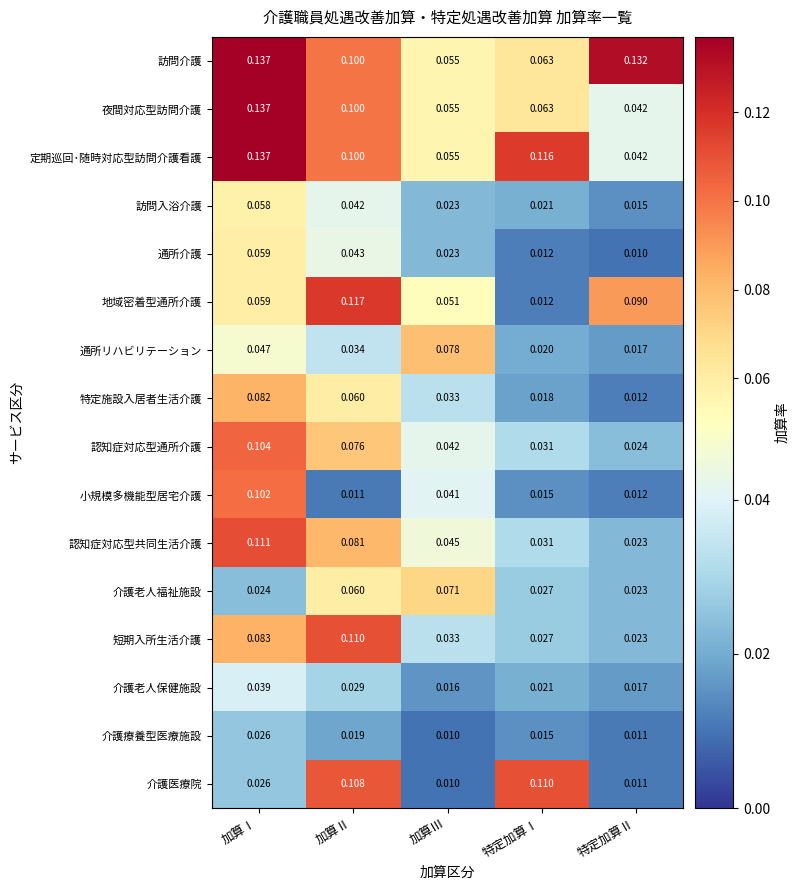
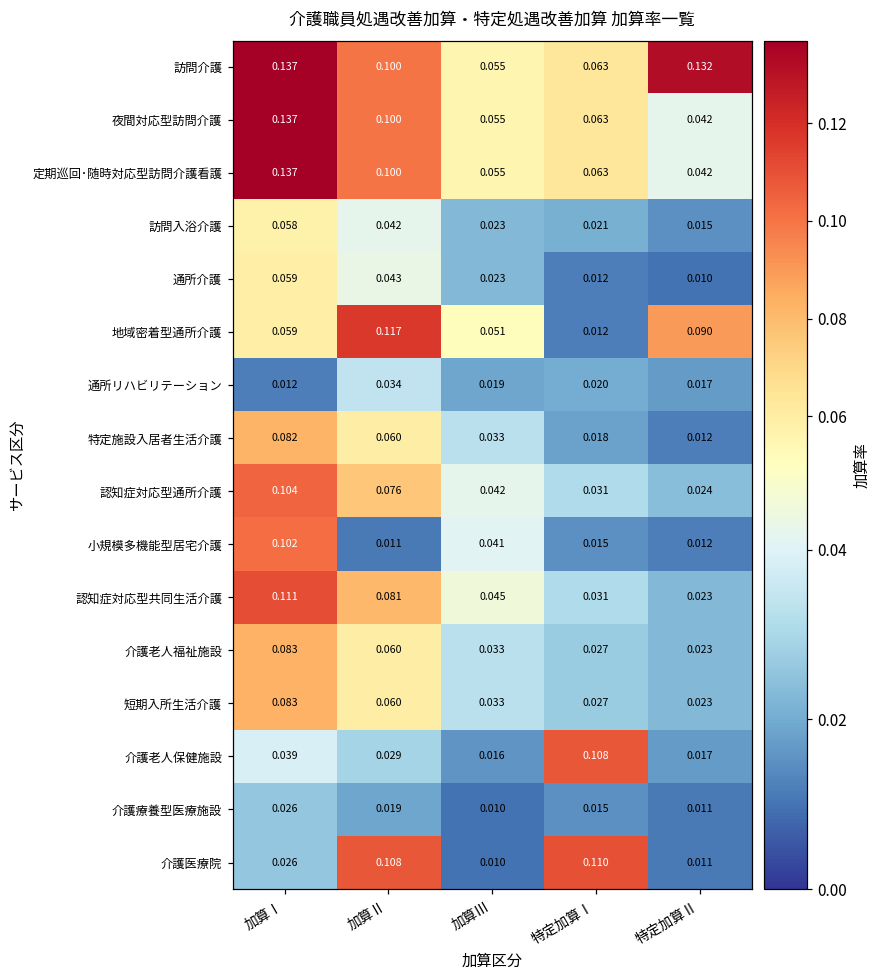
定期巡回･随時対応型訪問介護看護, 特定加算Ⅰ: 0.116 -> 0.063
通所リハビリテーション, 加算Ⅰ: 0.047 -> 0.012
通所リハビリテーション, 加算Ⅲ: 0.078 -> 0.019
介護老人福祉施設, 加算Ⅰ: 0.024 -> 0.083
介護老人福祉施設, 加算Ⅲ: 0.071 -> 0.033
短期入所生活介護, 加算Ⅱ: 0.110 -> 0.060
介護老人保健施設, 特定加算Ⅰ: 0.021 -> 0.108
